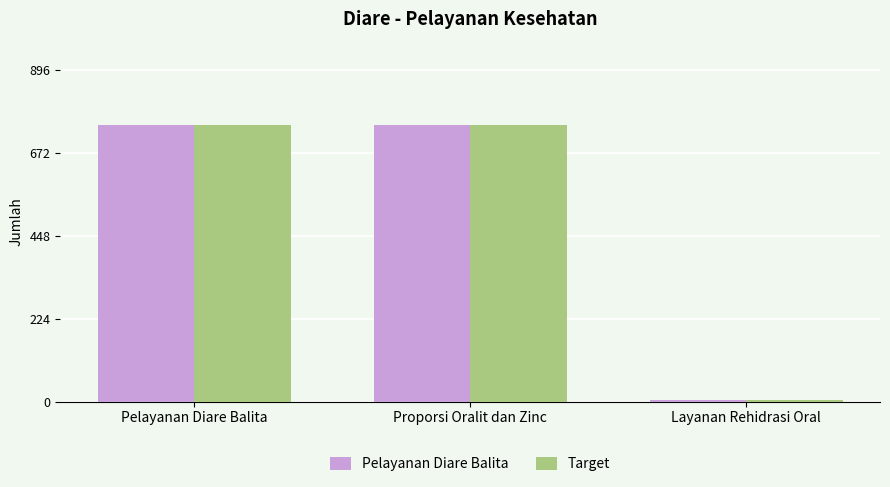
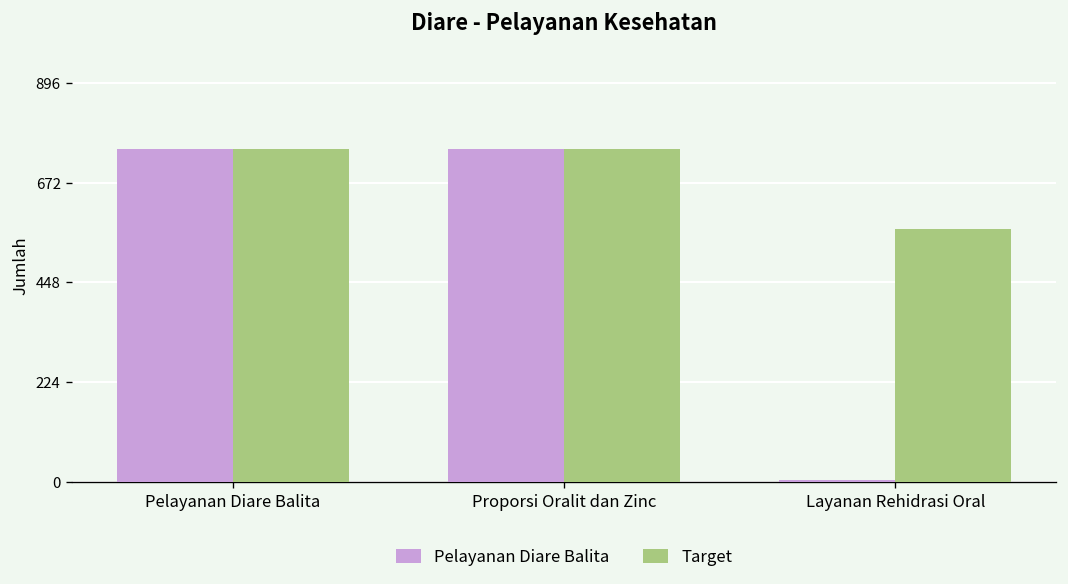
Target, Layanan Rehidrasi Oral: 0 -> 570
